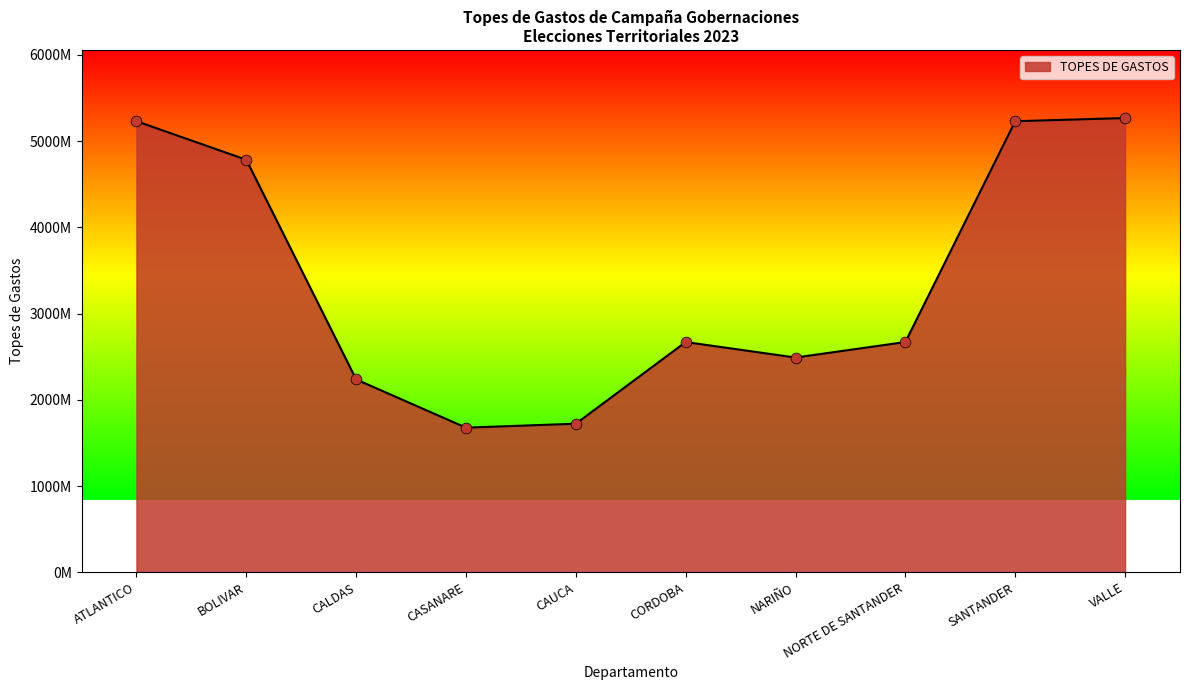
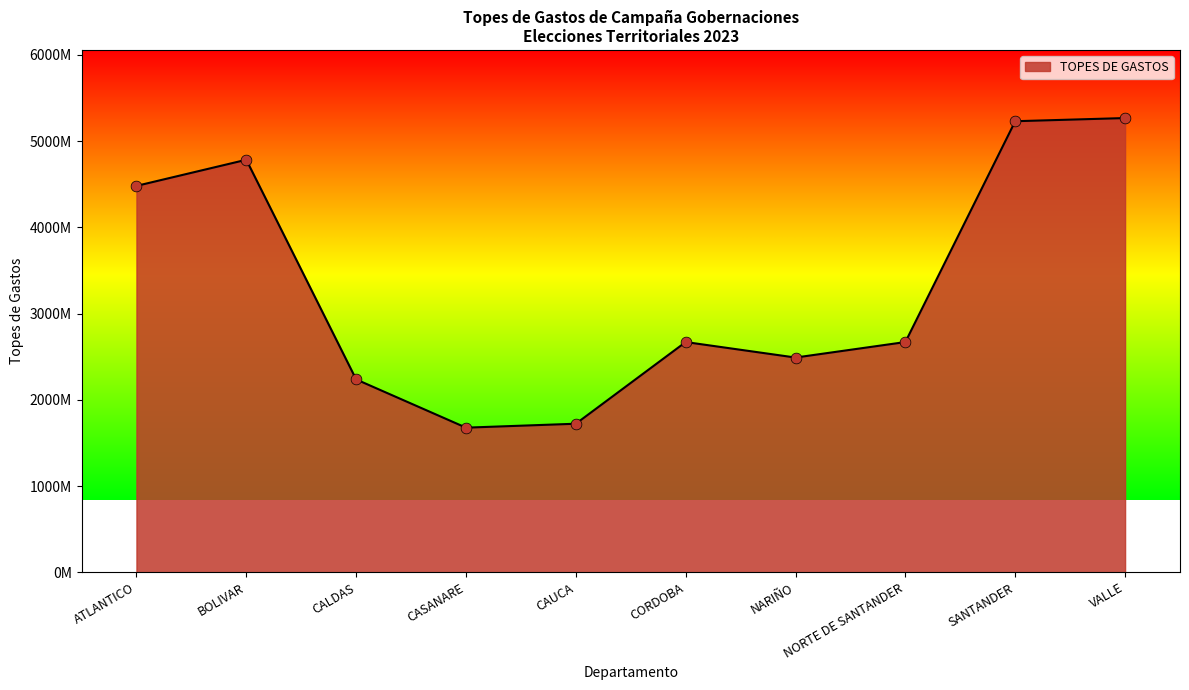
ATLANTICO: 5200000000 -> 4500000000
